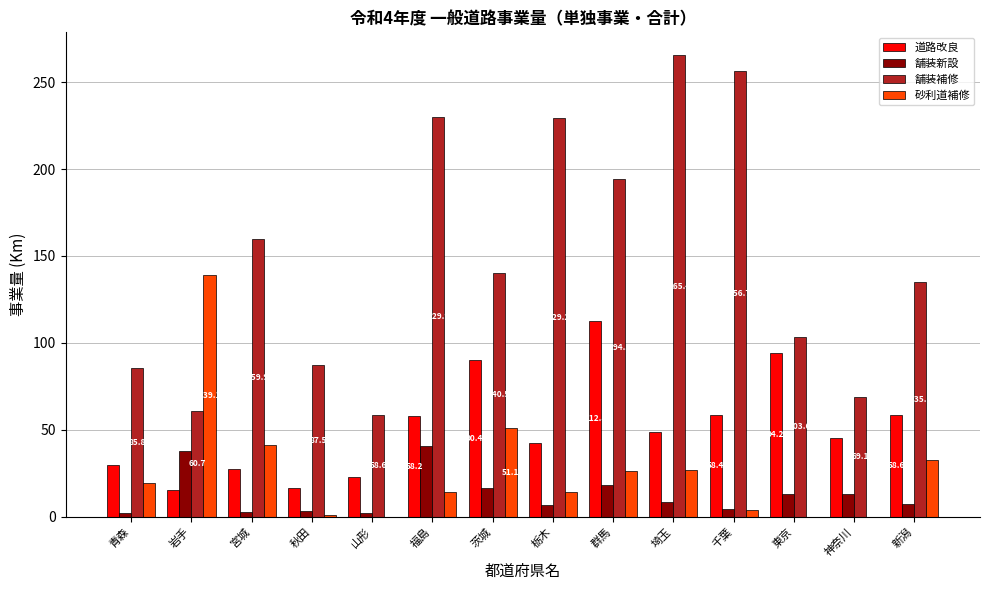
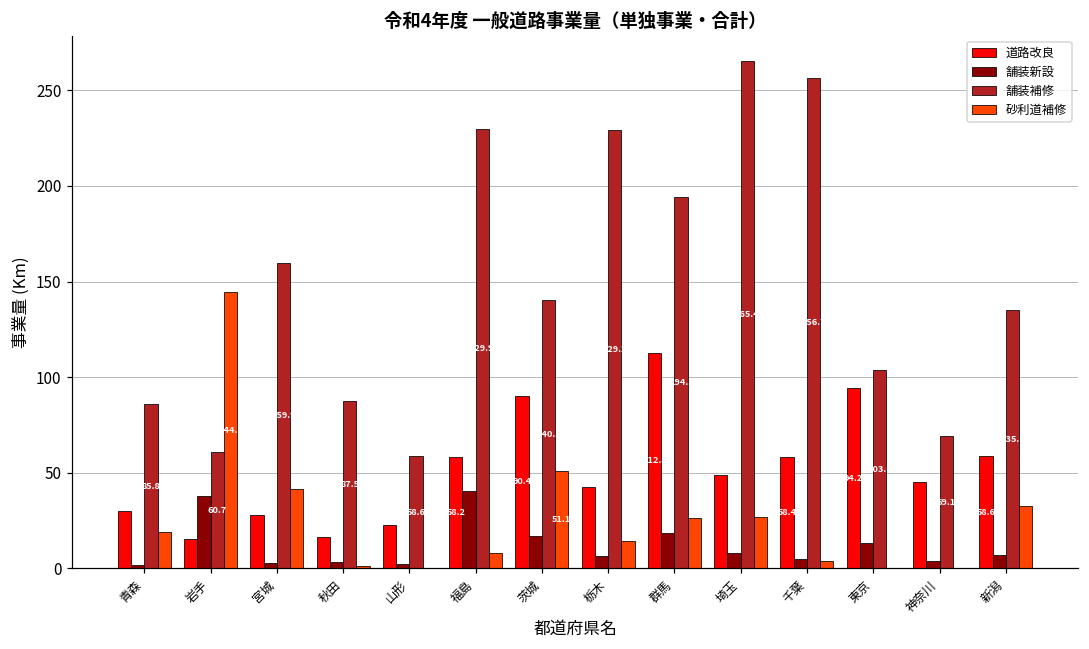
砂利道補修, 岩手: 139.1 -> 144.6
砂利道補修, 福島: 14 -> 8
舗装新設, 神奈川: 13 -> 4
